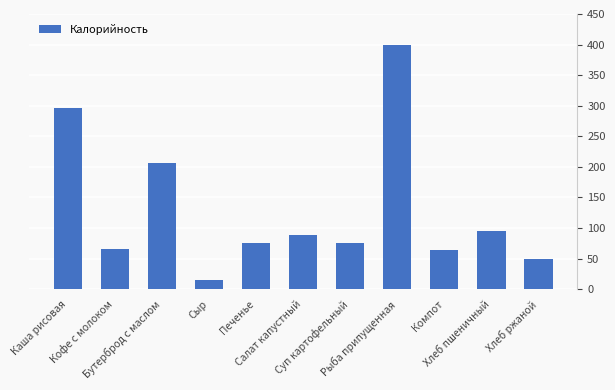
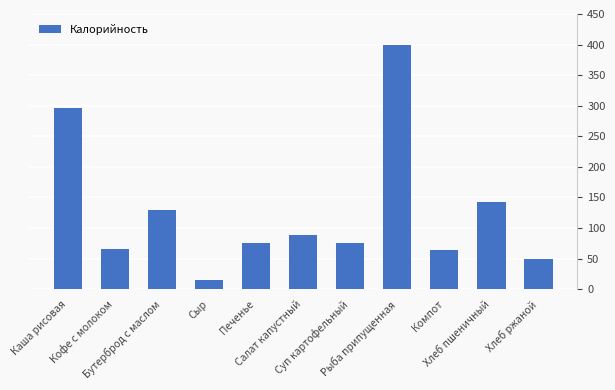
Бутерброд с маслом: 210 -> 130
Хлеб пшеничный: 100 -> 140
